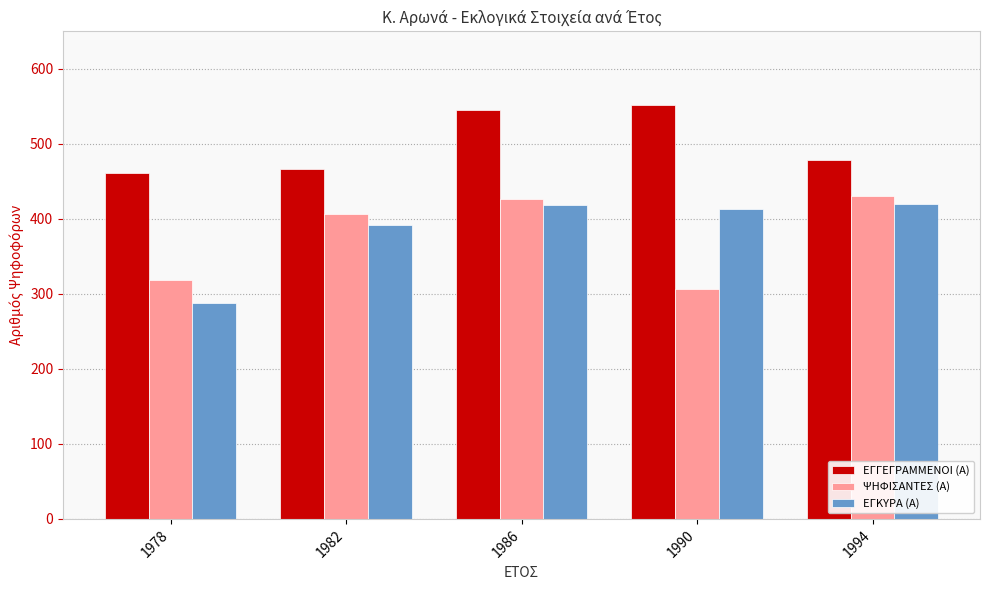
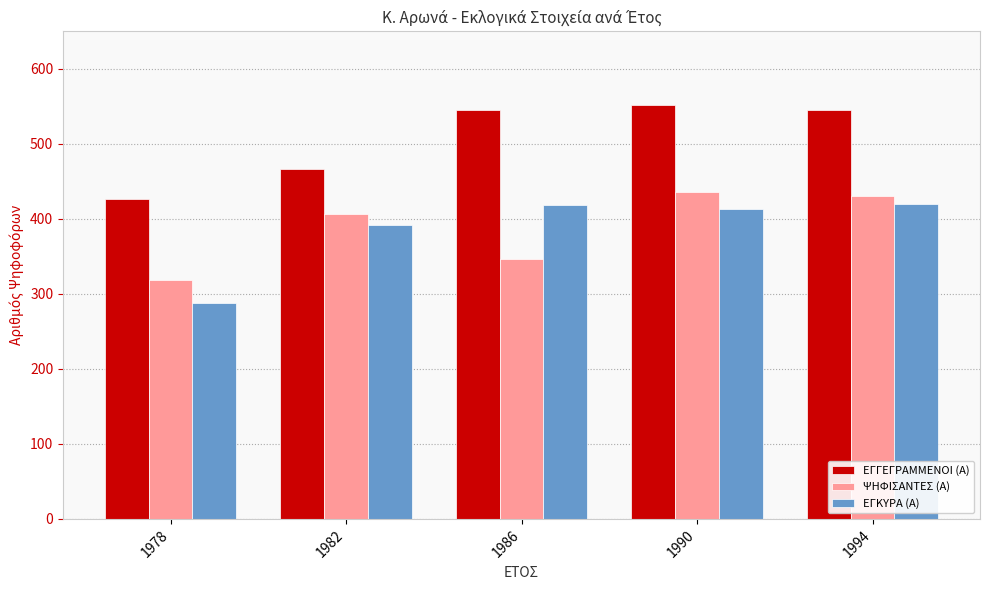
ΕΓΓΕΓΡΑΜΜΕΝΟΙ (Α), 1978: 460 -> 430
ΨΗΦΙΣΑΝΤΕΣ (Α), 1986: 430 -> 350
ΨΗΦΙΣΑΝΤΕΣ (Α), 1990: 310 -> 440
ΕΓΓΕΓΡΑΜΜΕΝΟΙ (Α), 1994: 480 -> 550
